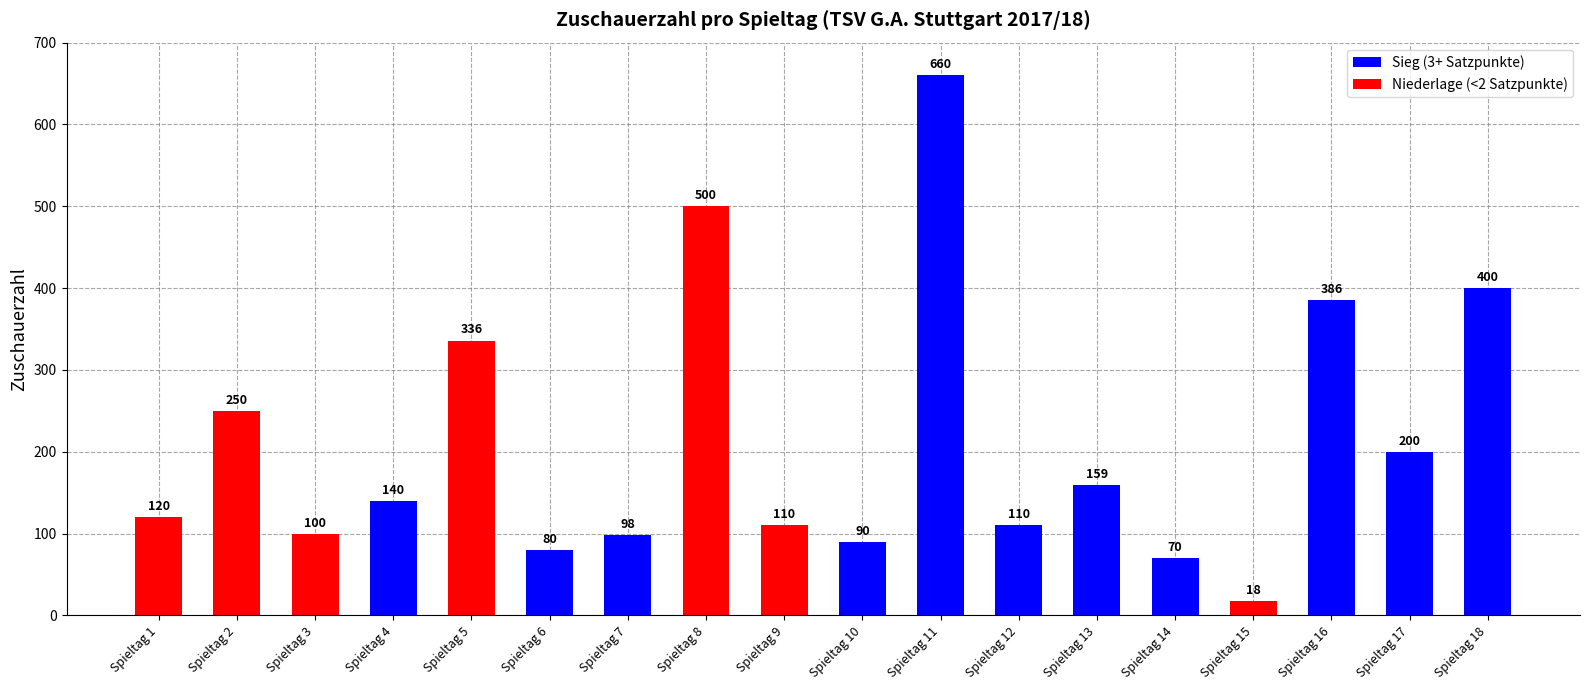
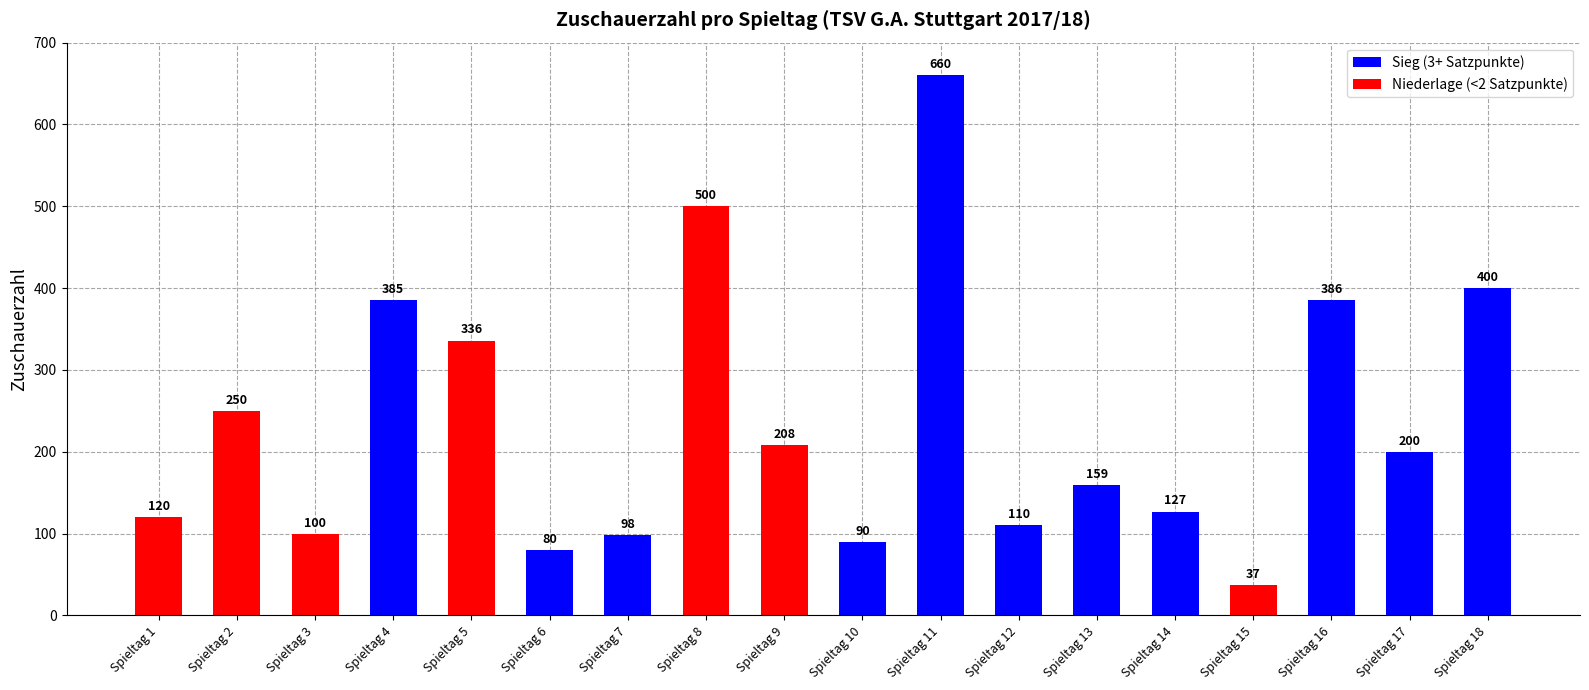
Spieltag 4: 140 -> 385
Spieltag 9: 110 -> 208
Spieltag 14: 70 -> 127
Spieltag 15: 18 -> 37
